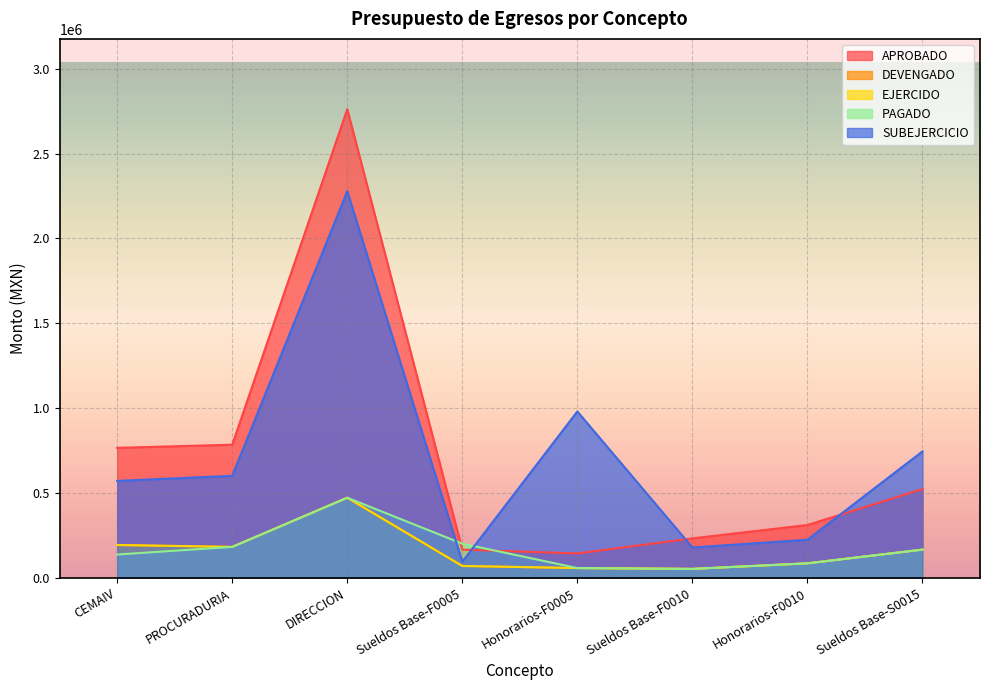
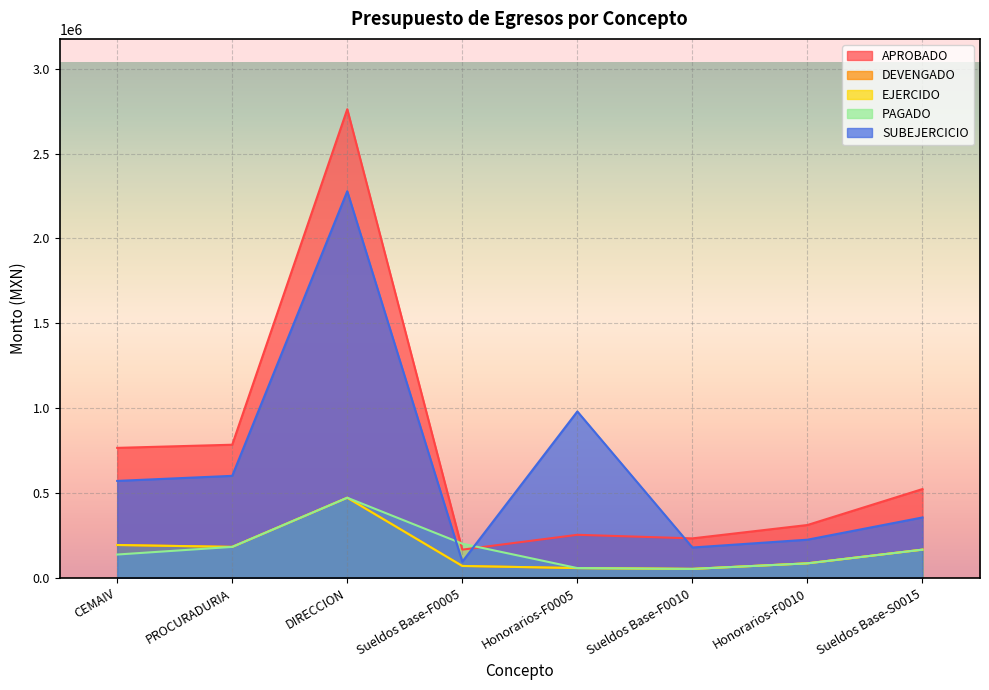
APROBADO, Honorarios-F0005: 140000 -> 250000
SUBEJERCICIO, Sueldos Base-S0015: 750000 -> 360000
